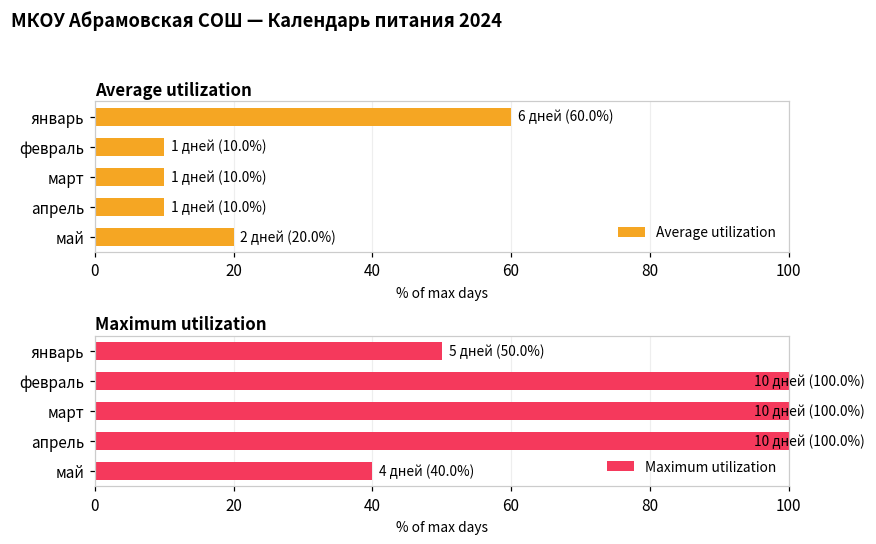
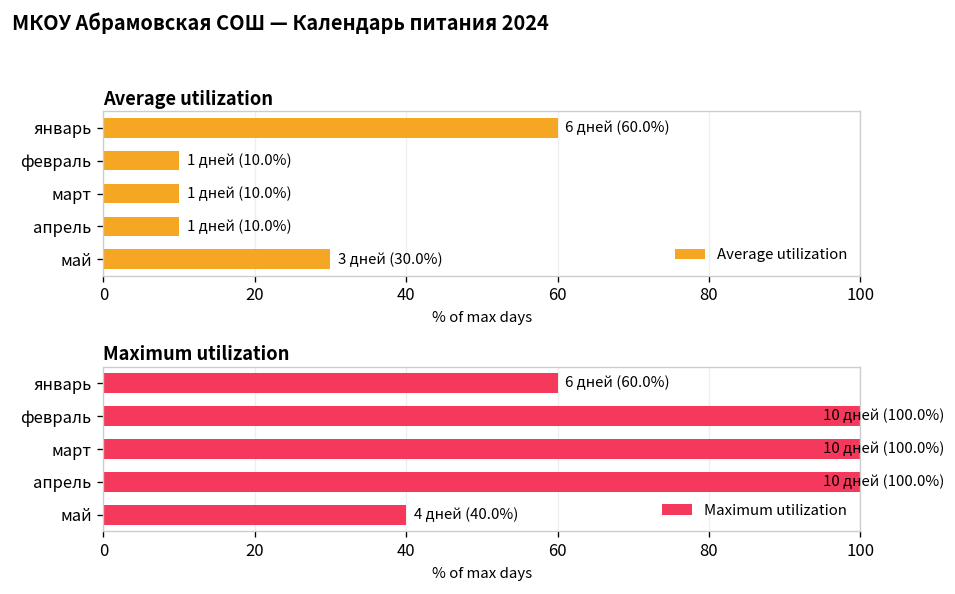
Average utilization, май: 2 дней (20.0%) -> 3 дней (30.0%)
Maximum utilization, январь: 5 дней (50.0%) -> 6 дней (60.0%)
